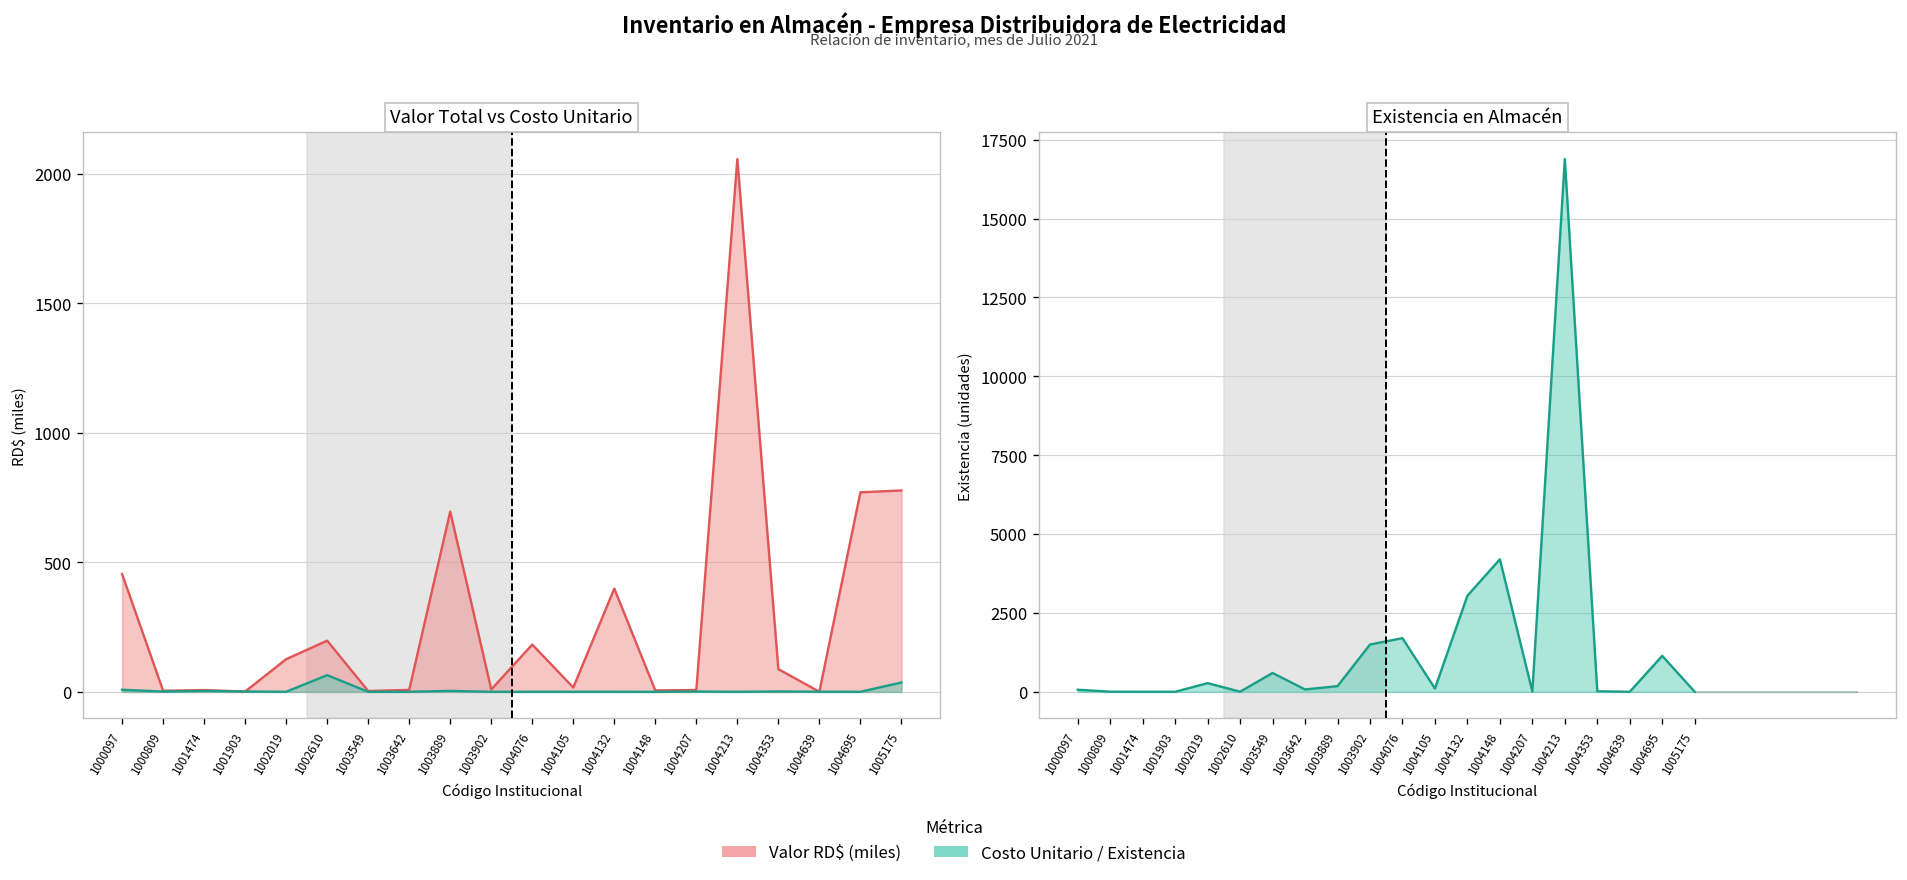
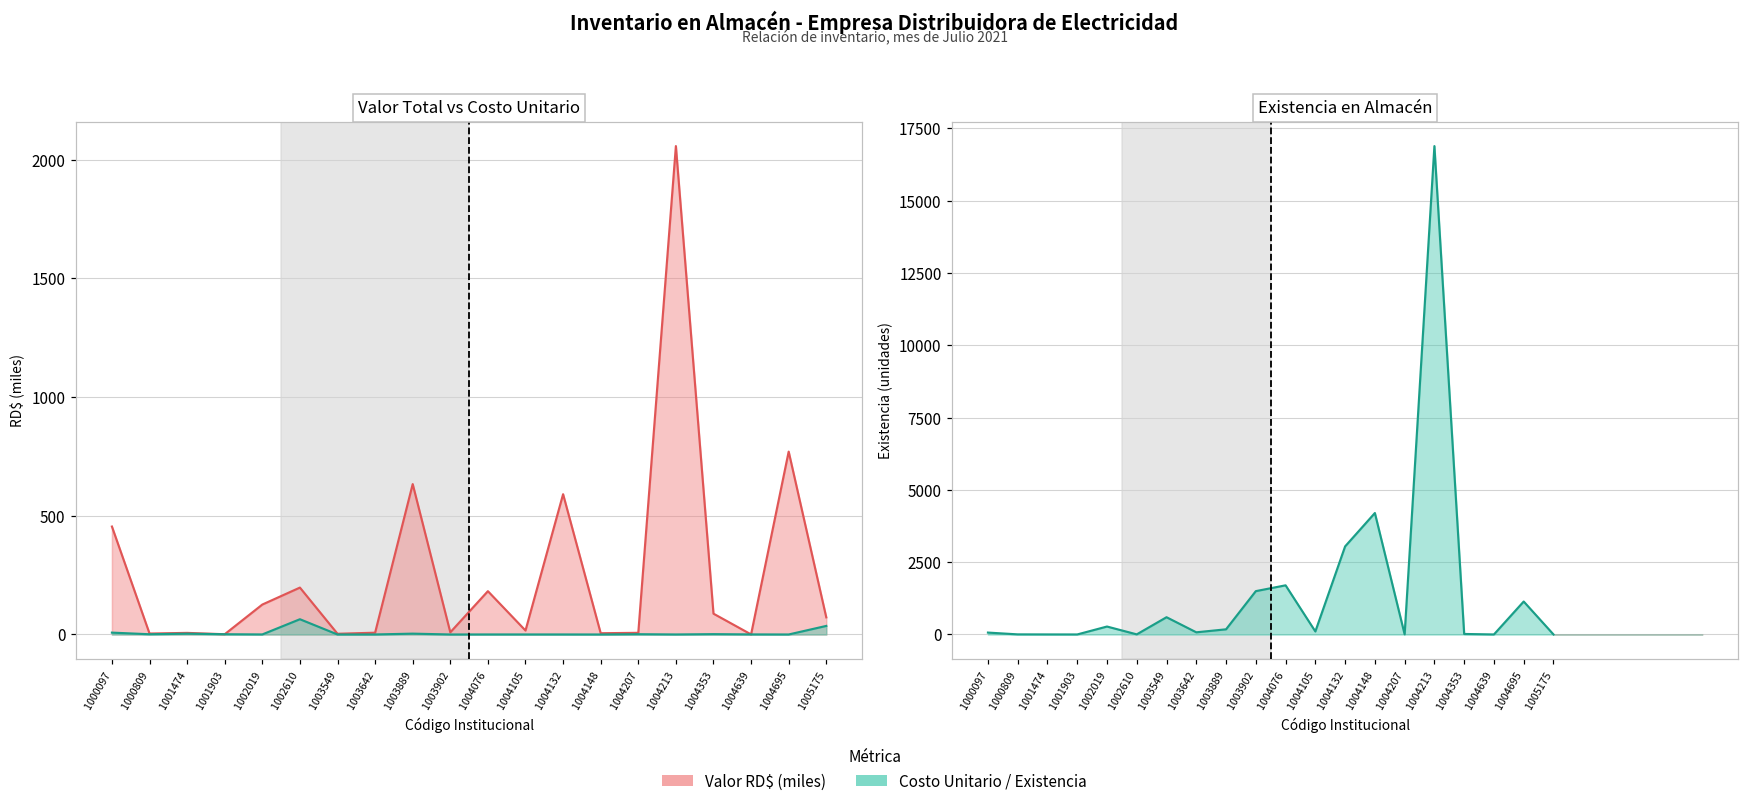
Valor Total vs Costo Unitario, Valor RD$ (miles), 1003889: 700 -> 630
Valor Total vs Costo Unitario, Valor RD$ (miles), 1004132: 400 -> 590
Valor Total vs Costo Unitario, Valor RD$ (miles), 1005175: 780 -> 70
